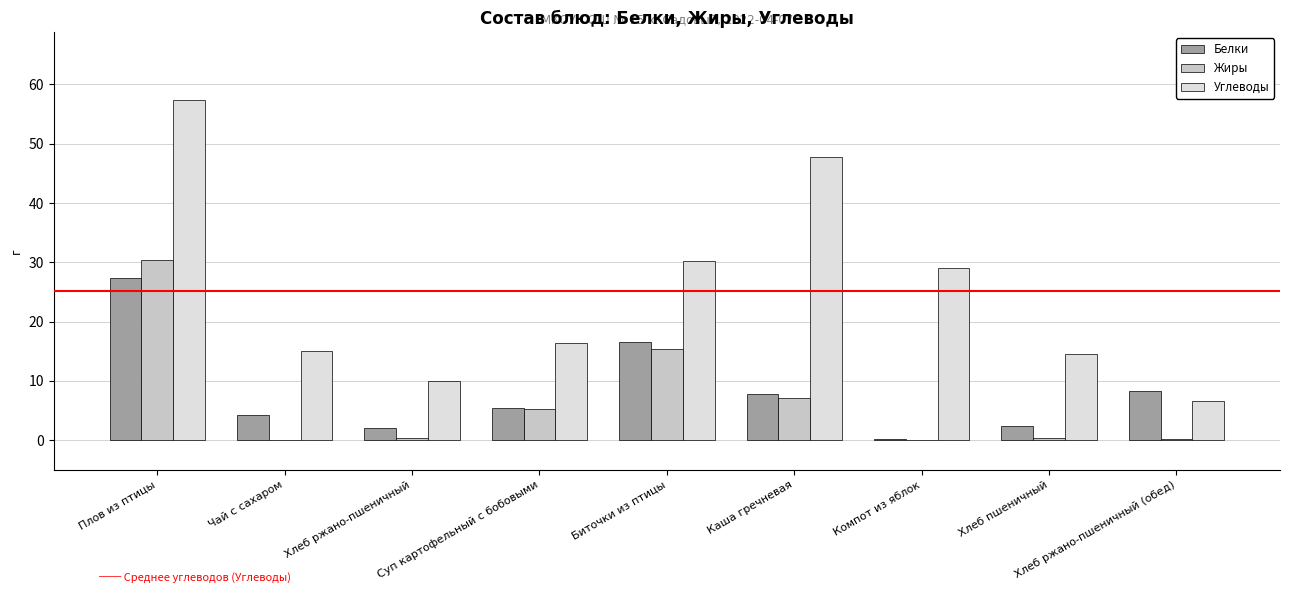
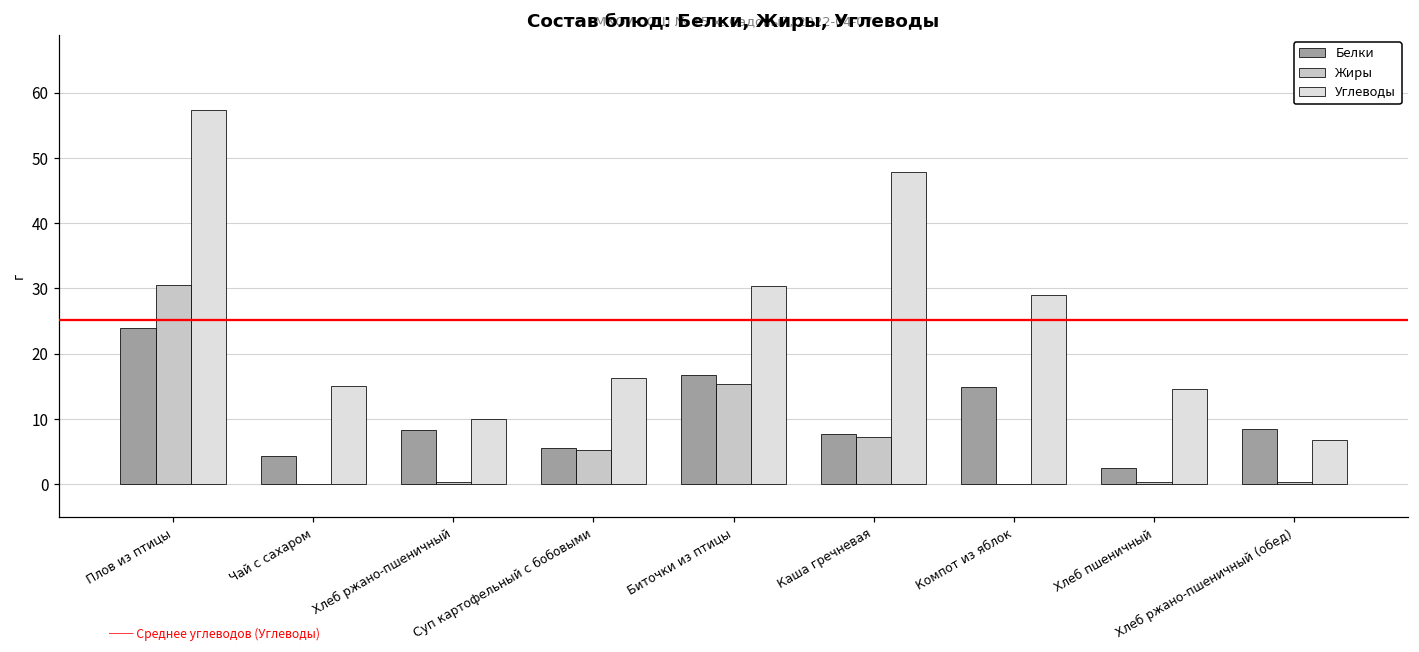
Белки, Плов из птицы: 27 -> 24
Белки, Хлеб ржано-пшеничный: 2 -> 8
Белки, Компот из яблок: 0 -> 15
